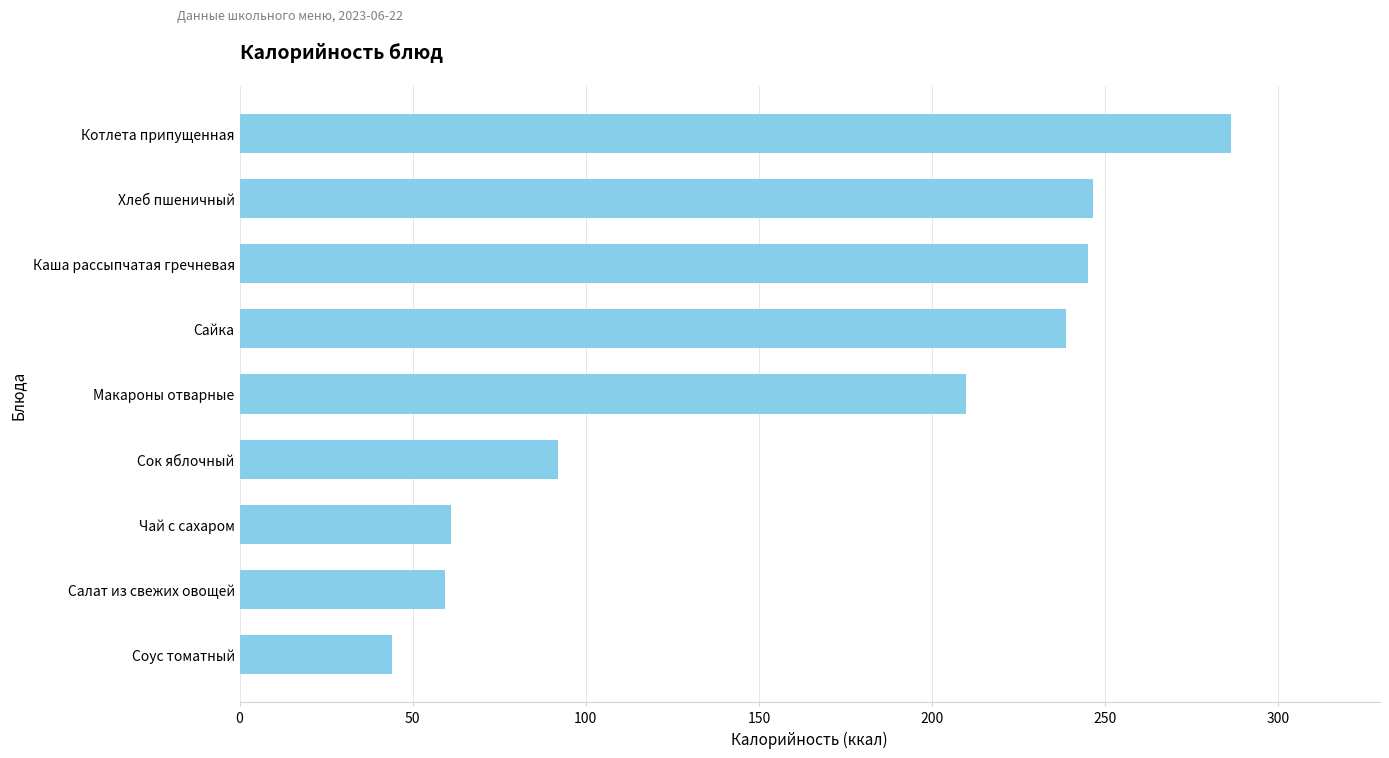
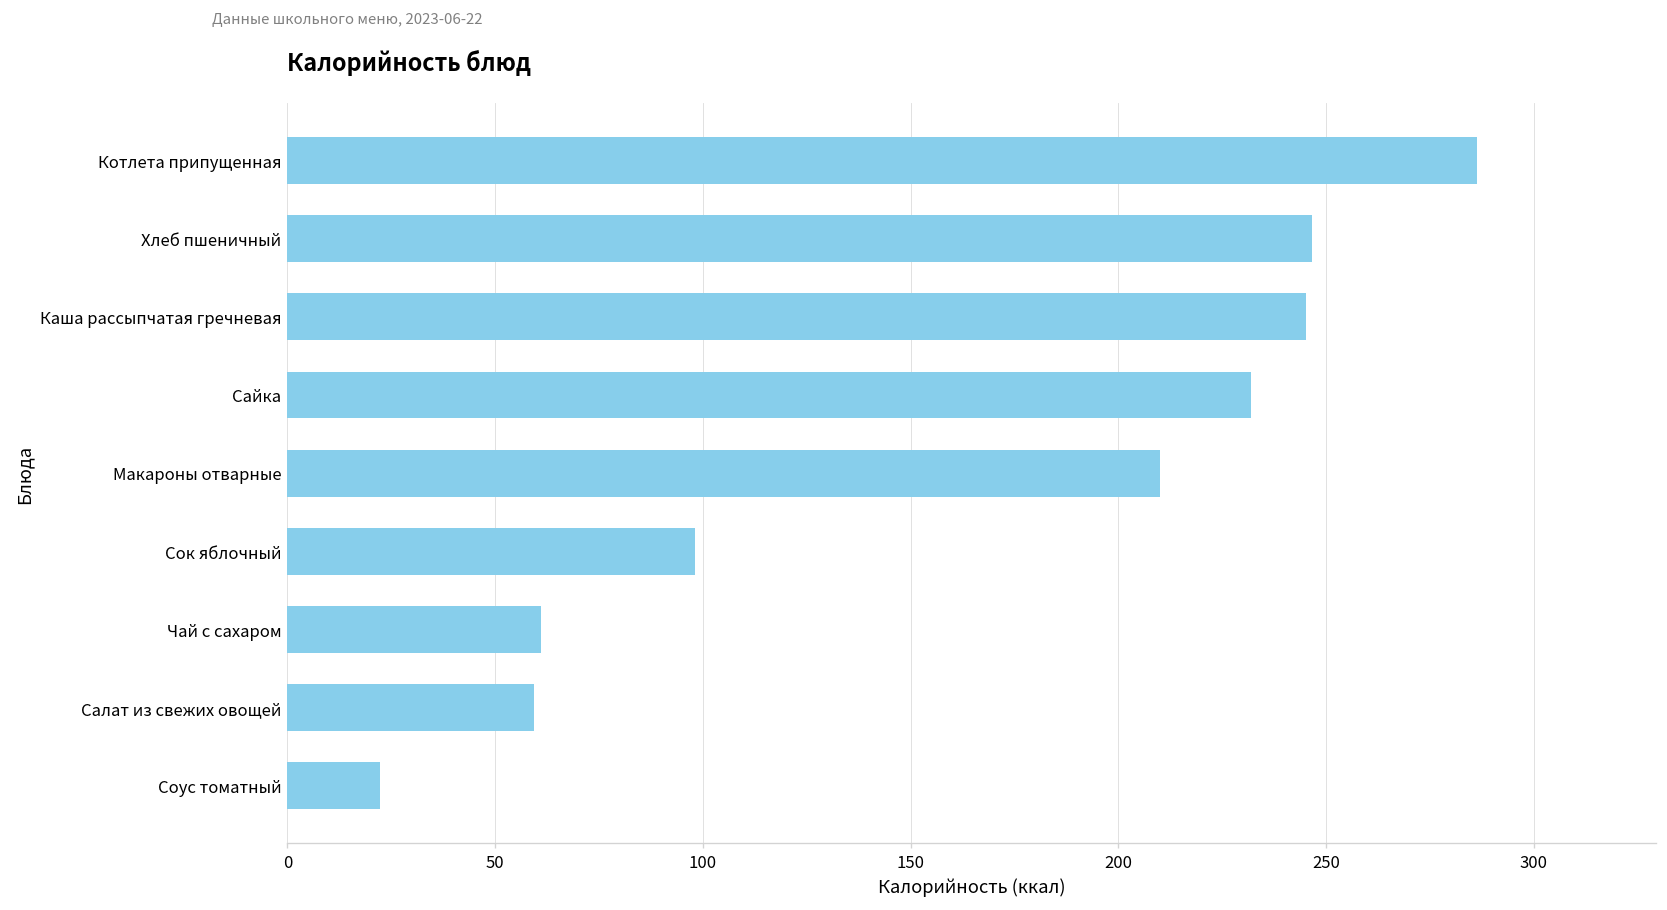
Сайка: 239 -> 232
Сок яблочный: 92 -> 98
Соус томатный: 44 -> 22
